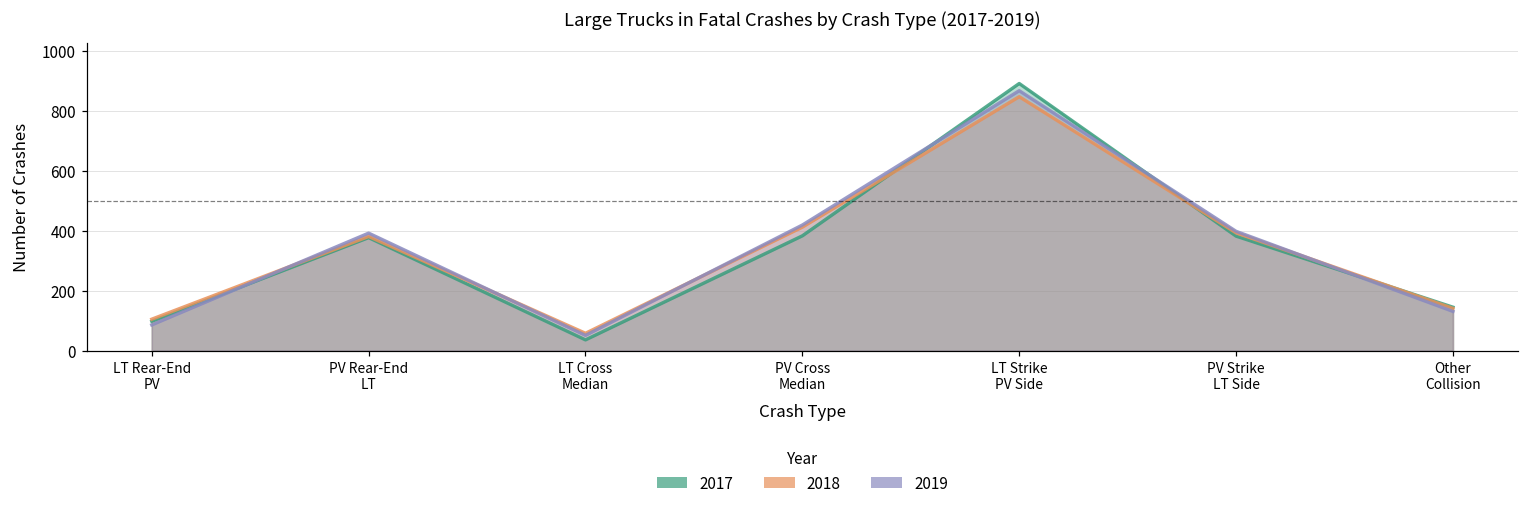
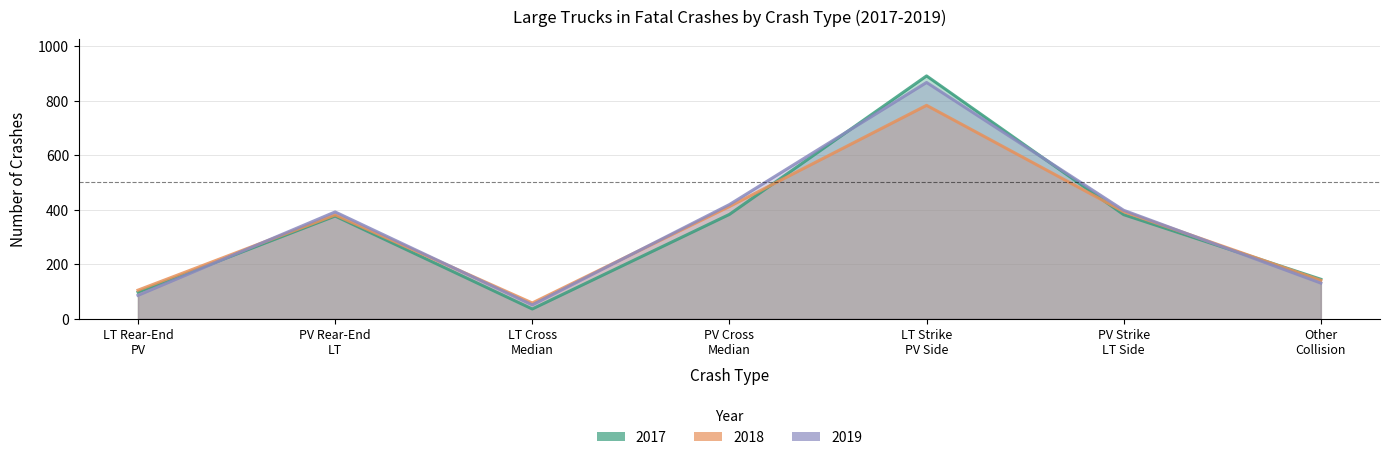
2018, LT Strike PV Side: 850 -> 780
